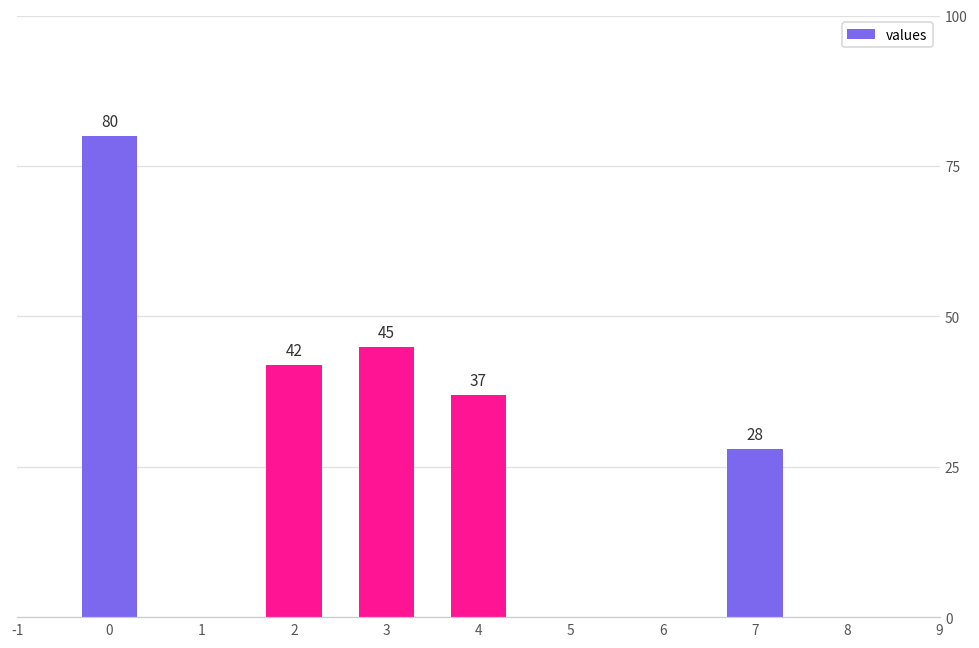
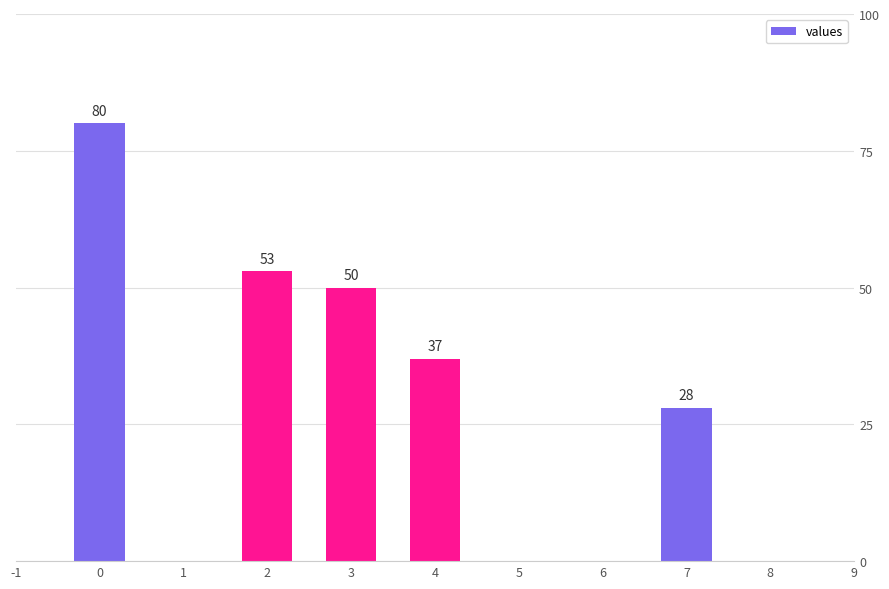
2: 42 -> 53
3: 45 -> 50
